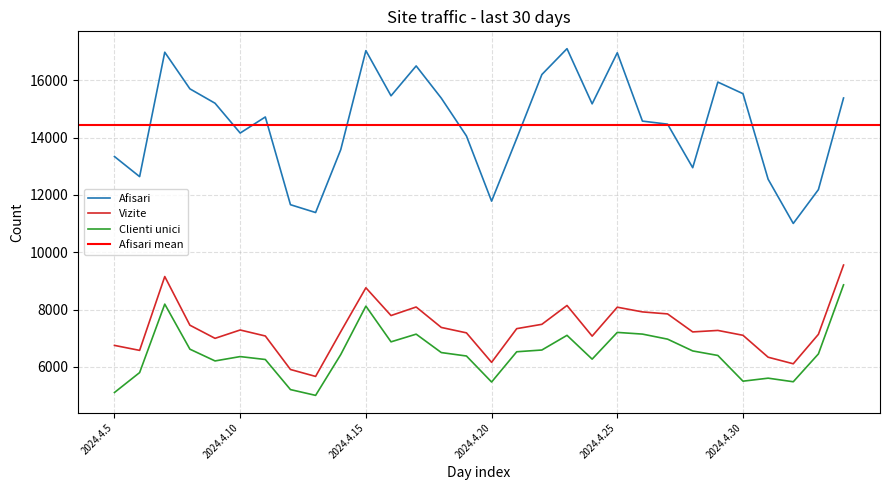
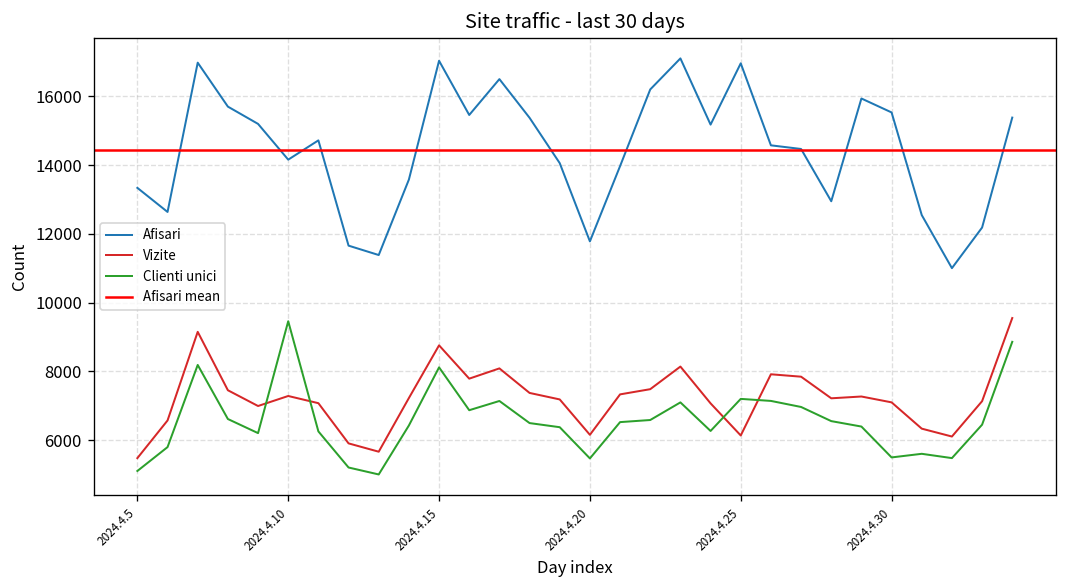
Vizite, 2024.4.5: 6800 -> 5500
Clienti unici, 2024.4.10: 6400 -> 9500
Vizite, 2024.4.25: 8100 -> 6100
